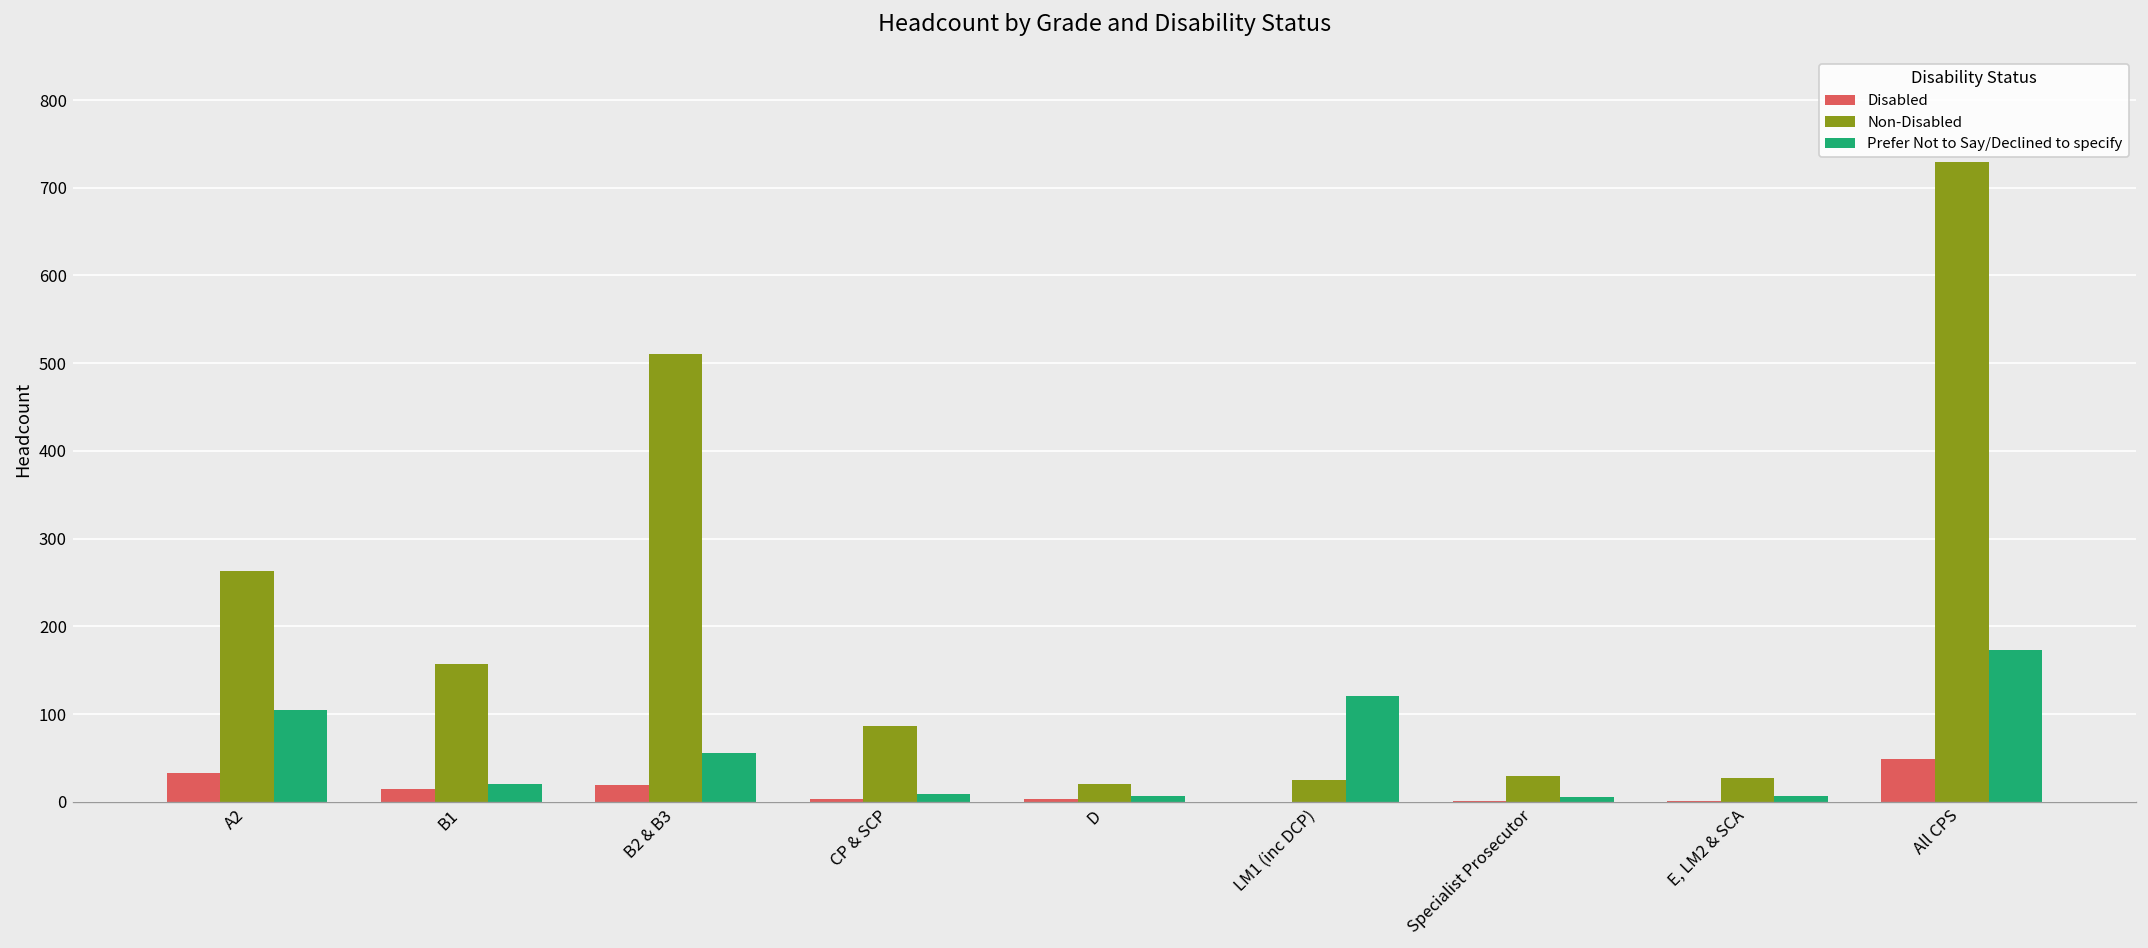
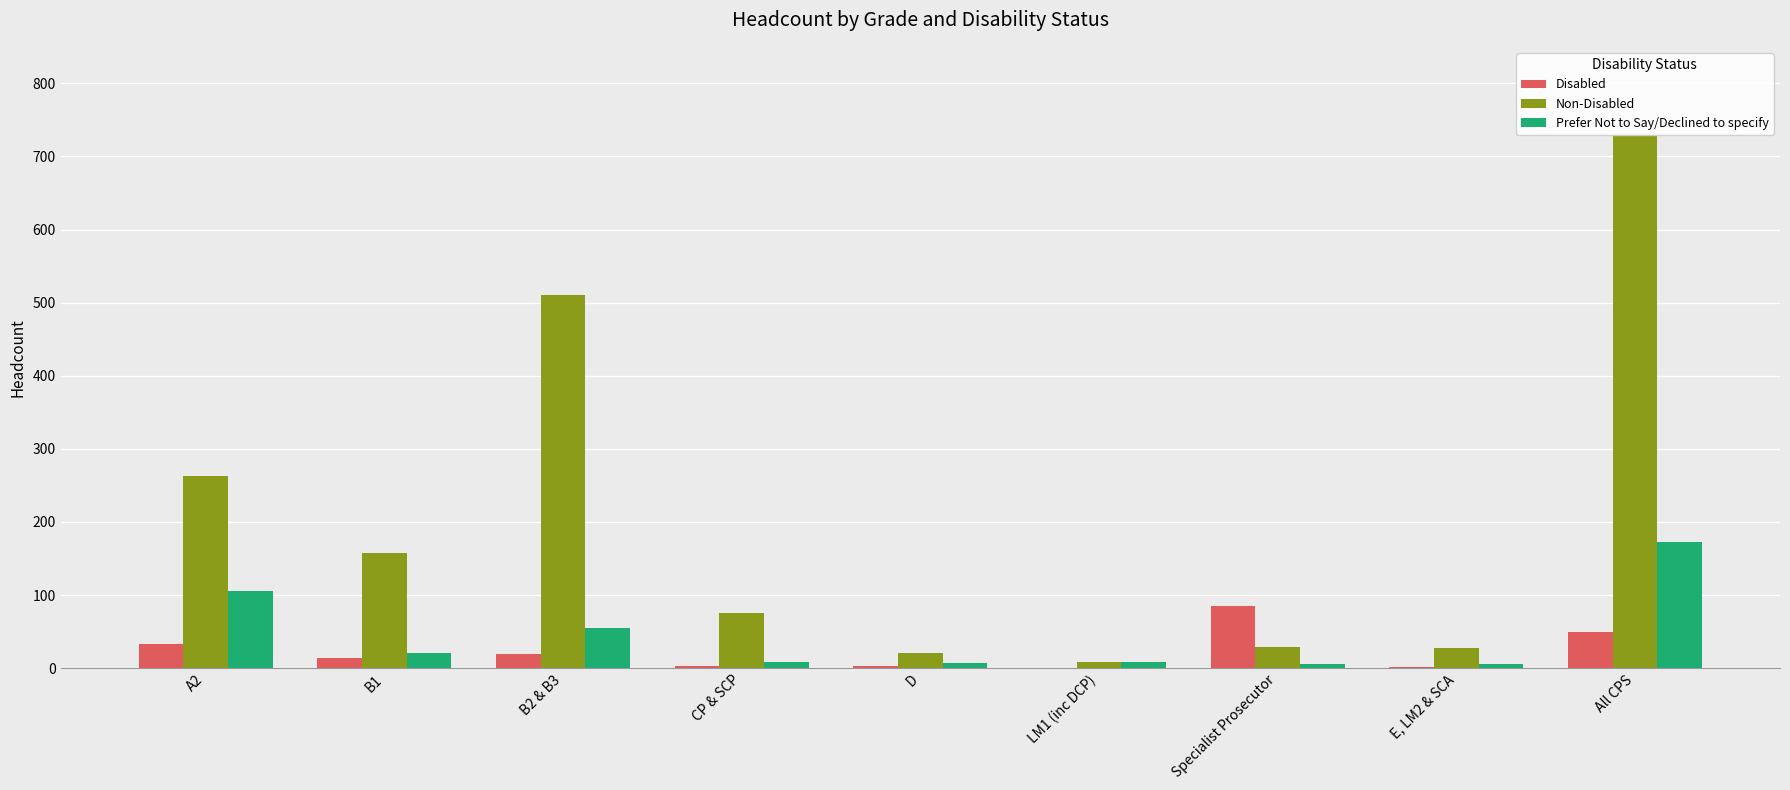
Non-Disabled, CP & SCP: 90 -> 80
Non-Disabled, LM1 (inc DCP): 30 -> 10
Prefer Not to Say/Declined to specify, LM1 (inc DCP): 120 -> 10
Disabled, Specialist Prosecutor: 0 -> 90
